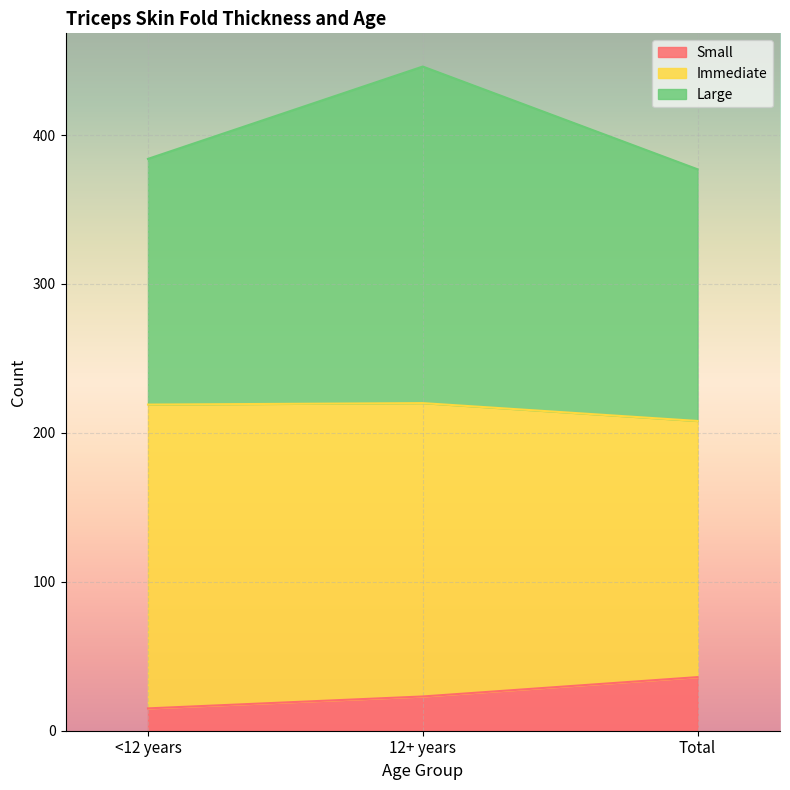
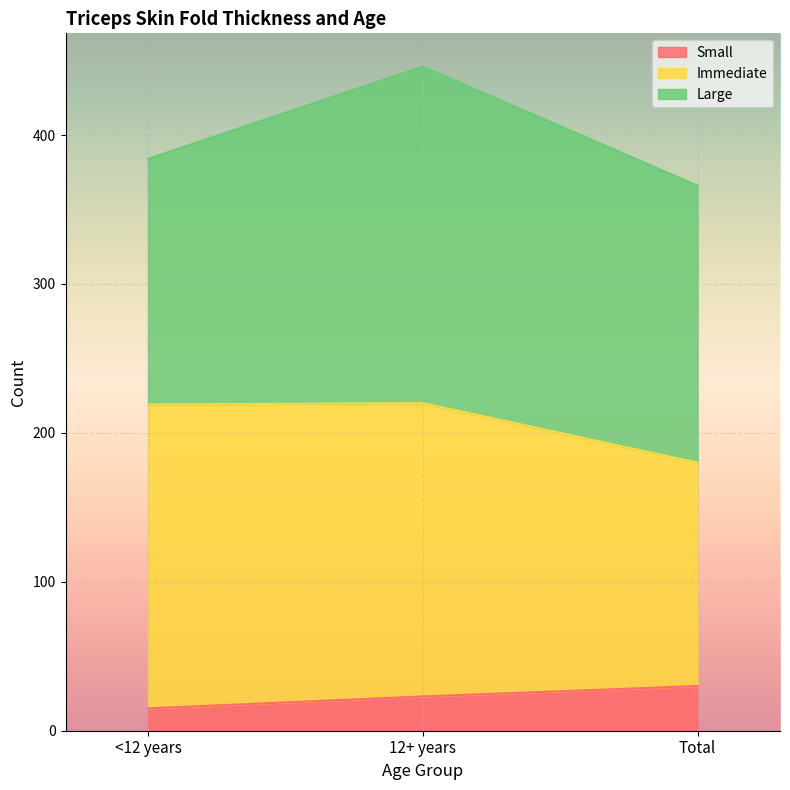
Small, Total: 36 -> 30
Immediate, Total: 172 -> 150
Large, Total: 169 -> 186
